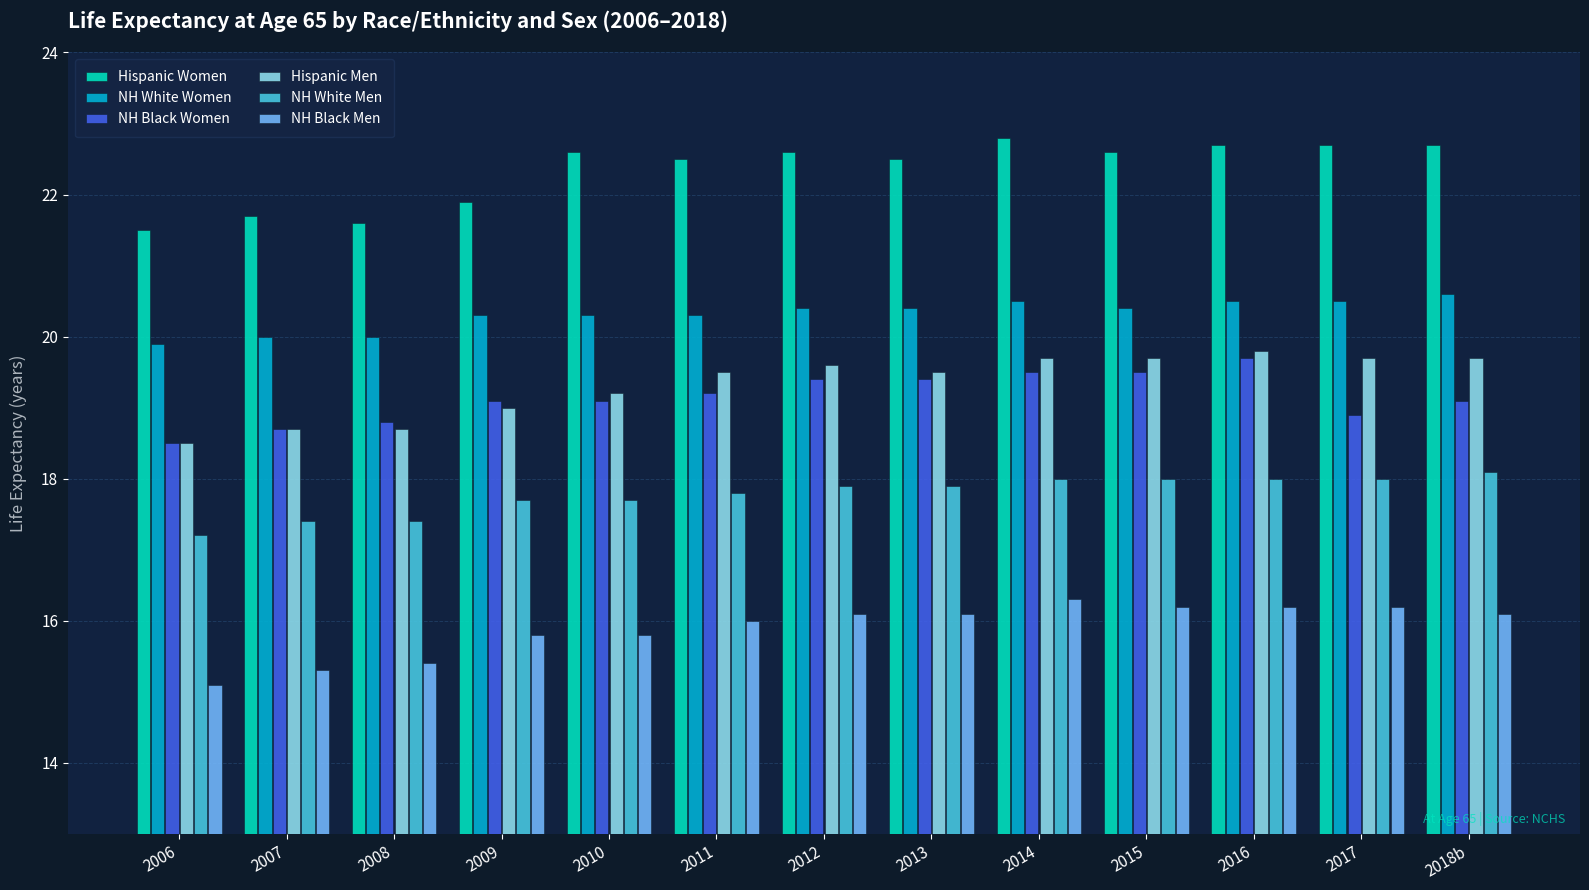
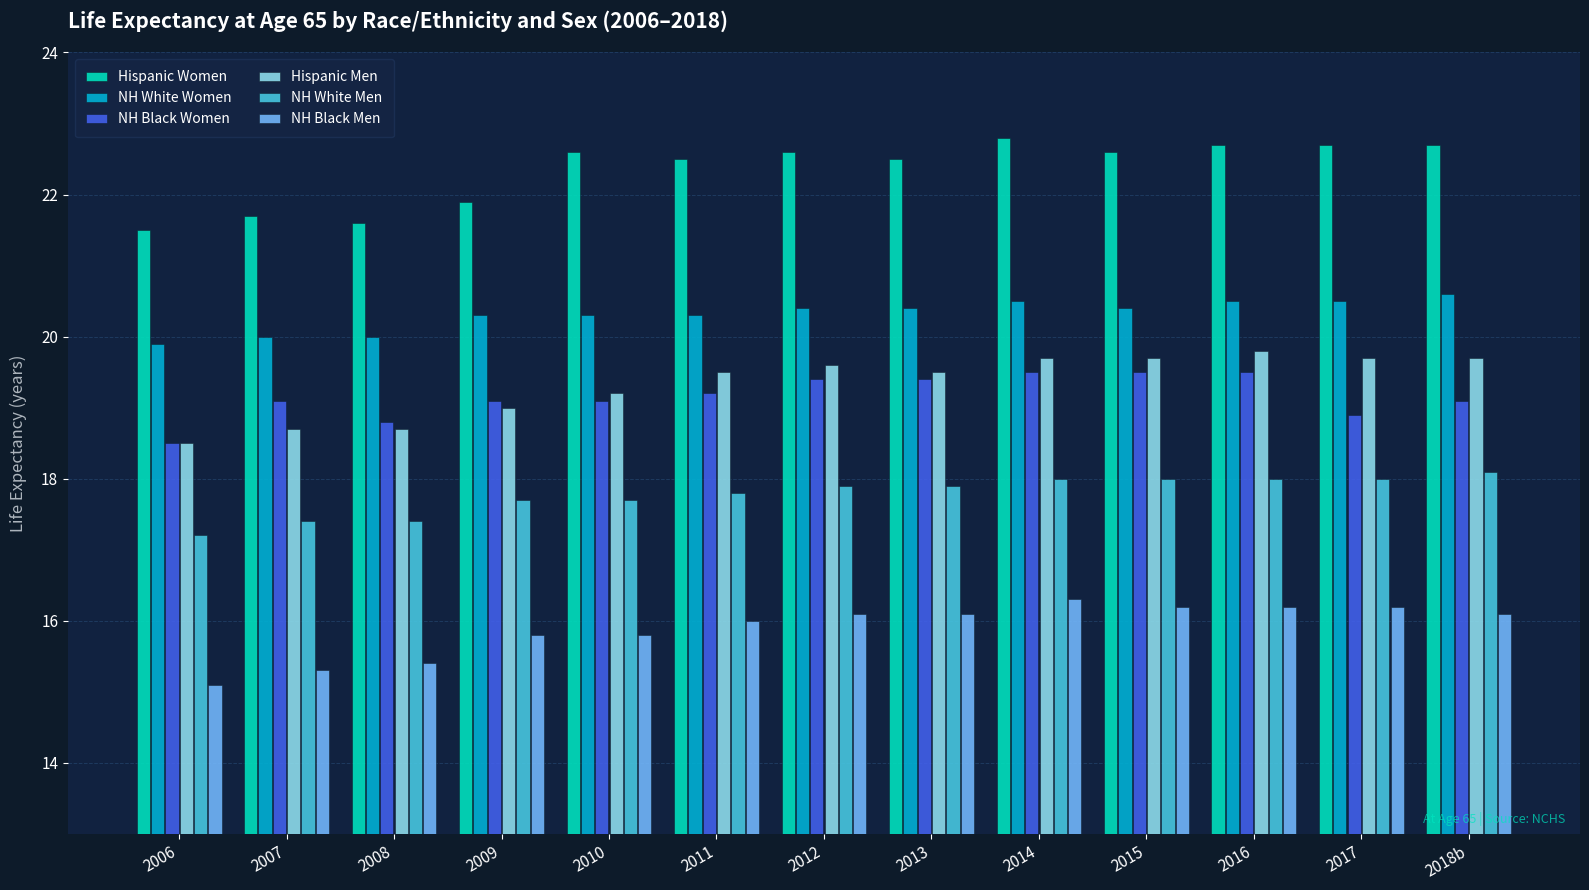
NH Black Women, 2007: 18.7 -> 19.1
NH Black Women, 2016: 19.7 -> 19.5
